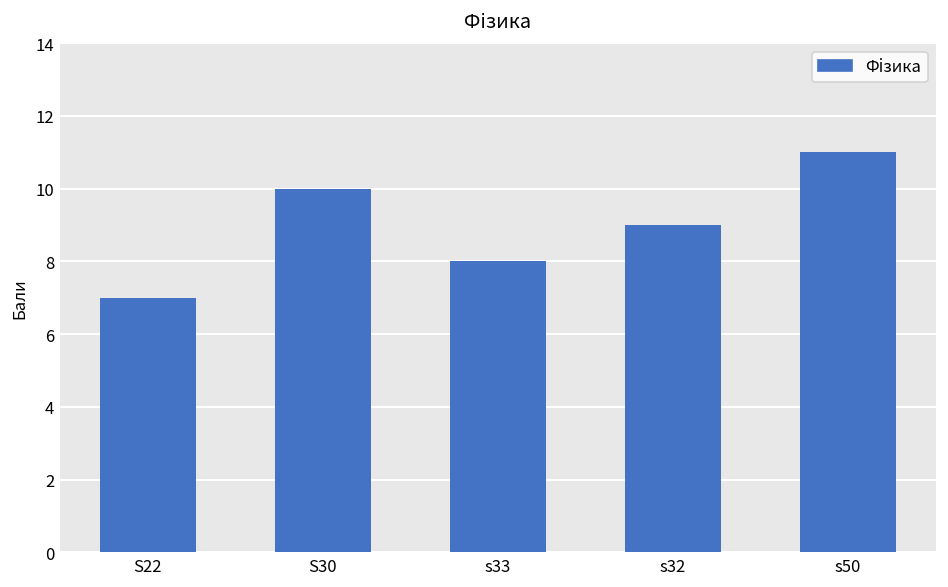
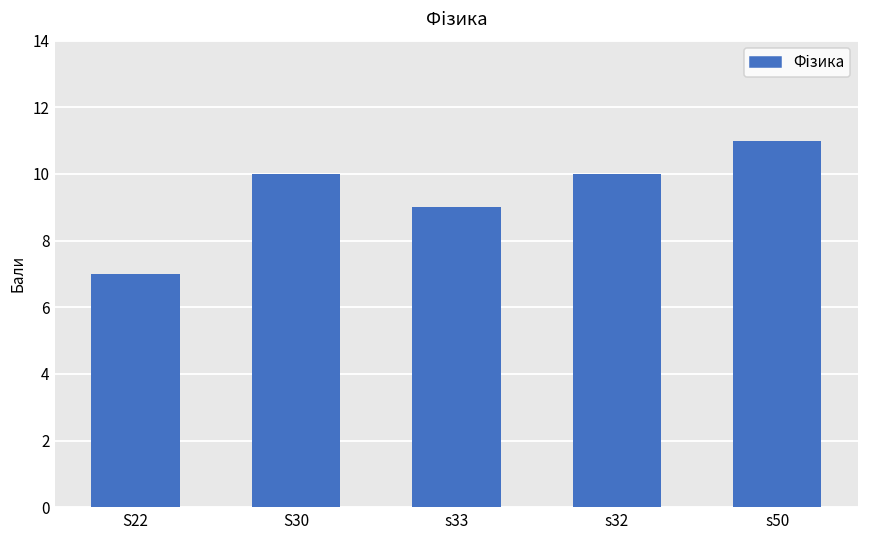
s33: 8 -> 9
s32: 9 -> 10
